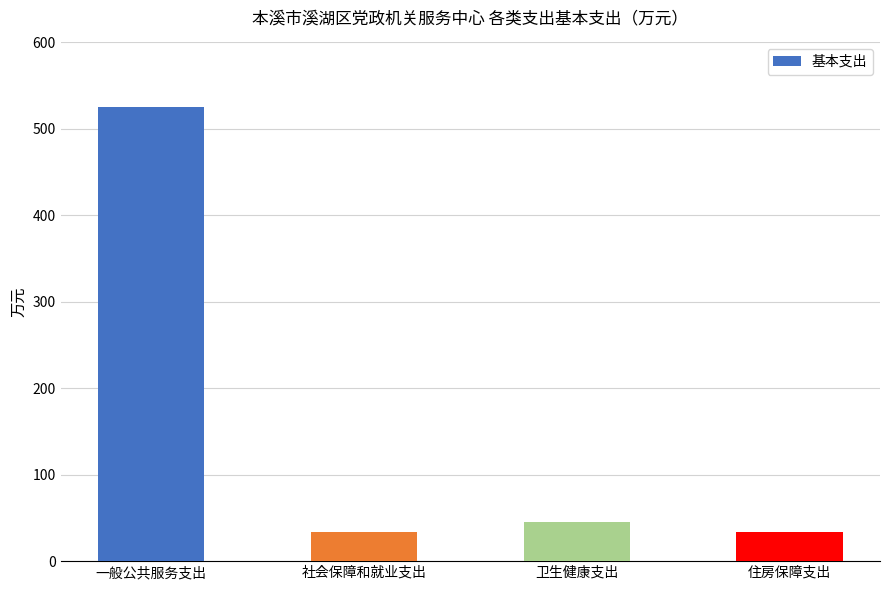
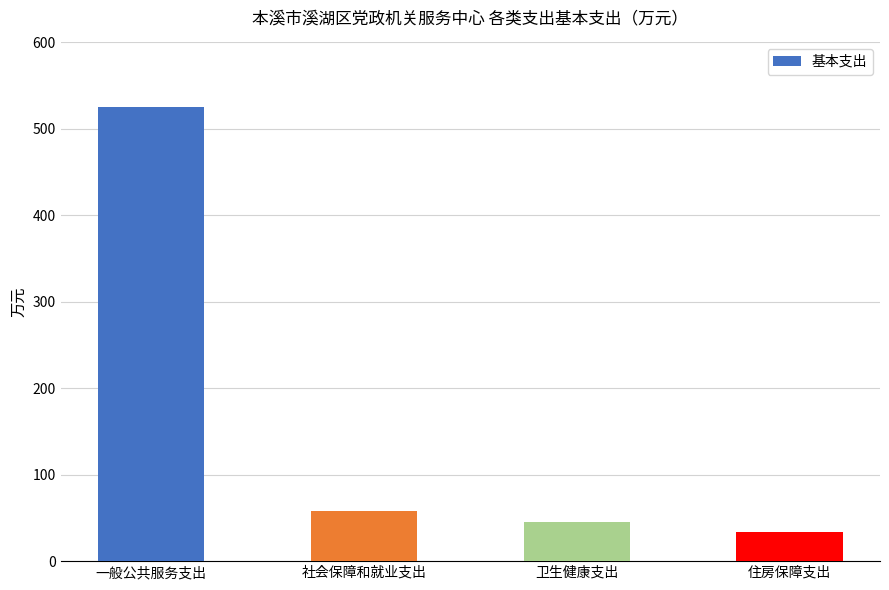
社会保障和就业支出: 30 -> 60
